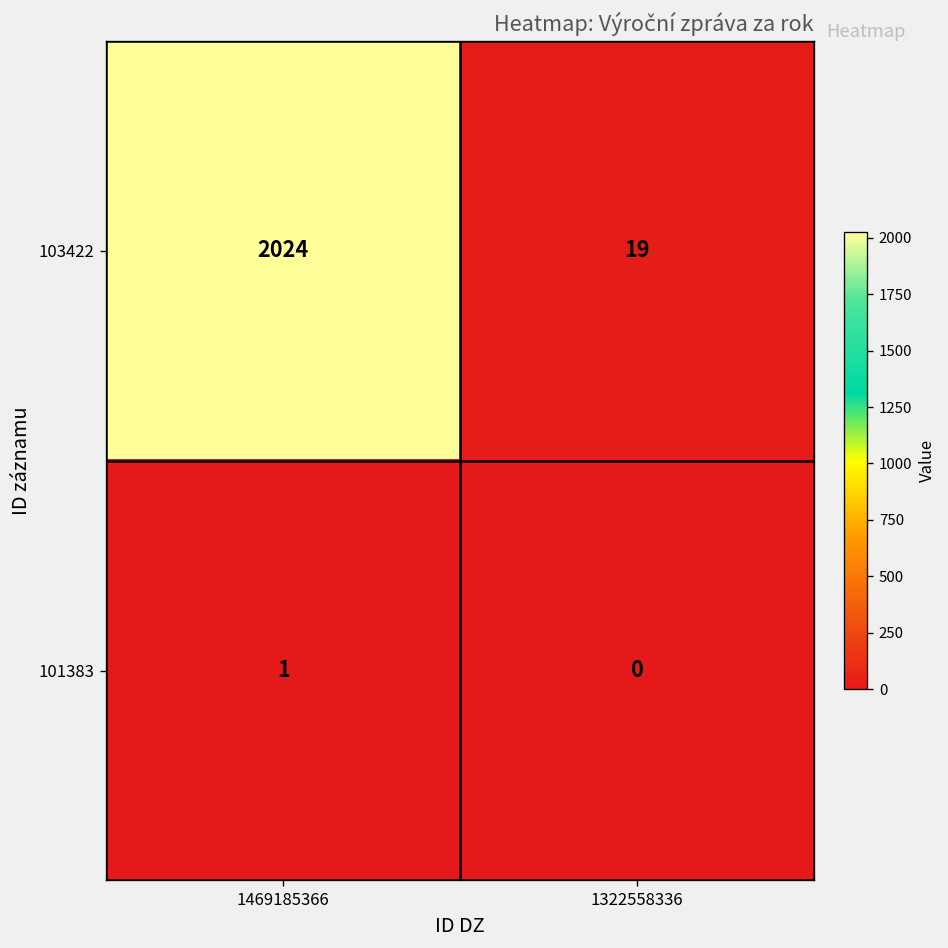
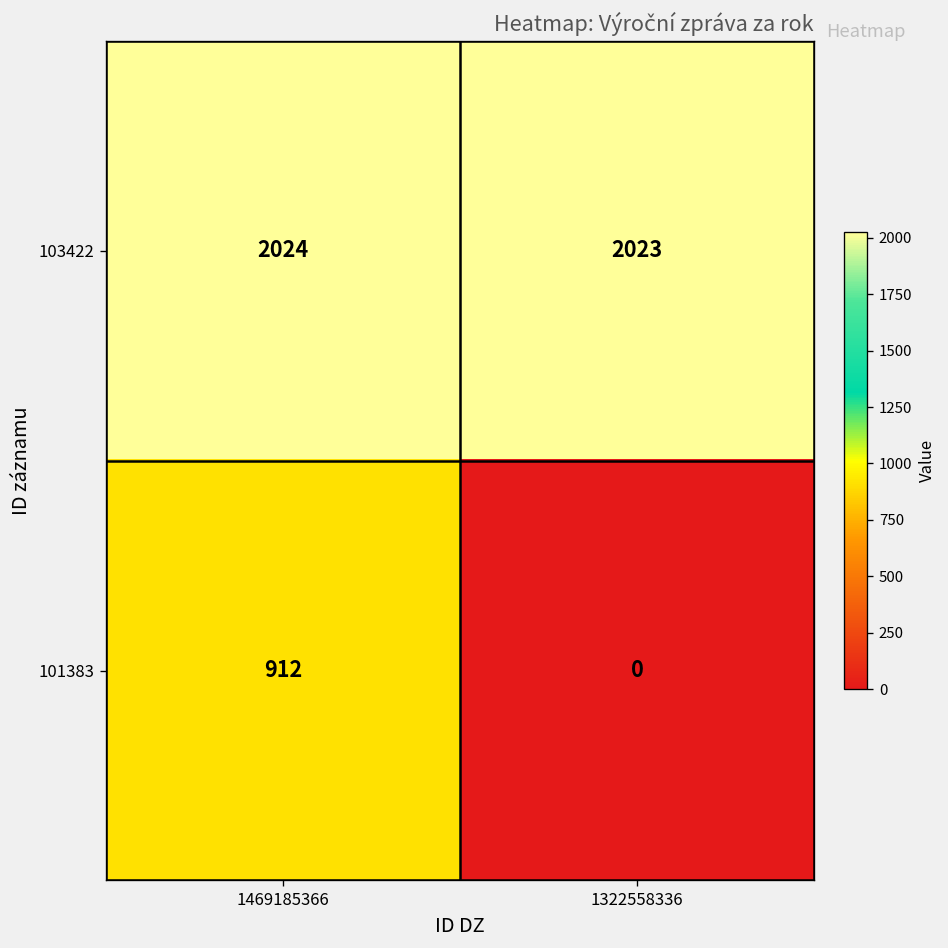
103422, 1322558336: 19 -> 2023
101383, 1469185366: 1 -> 912
